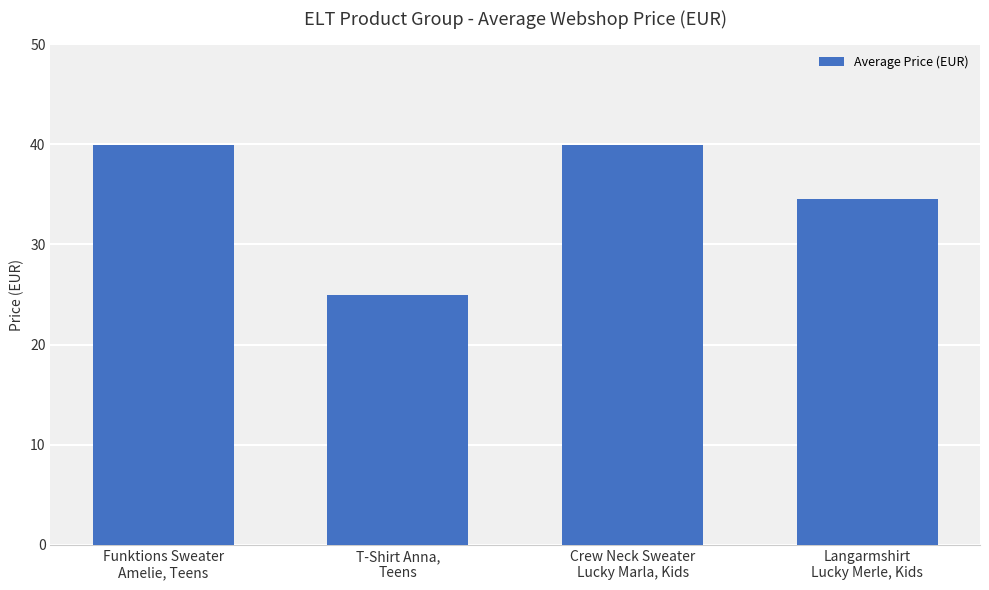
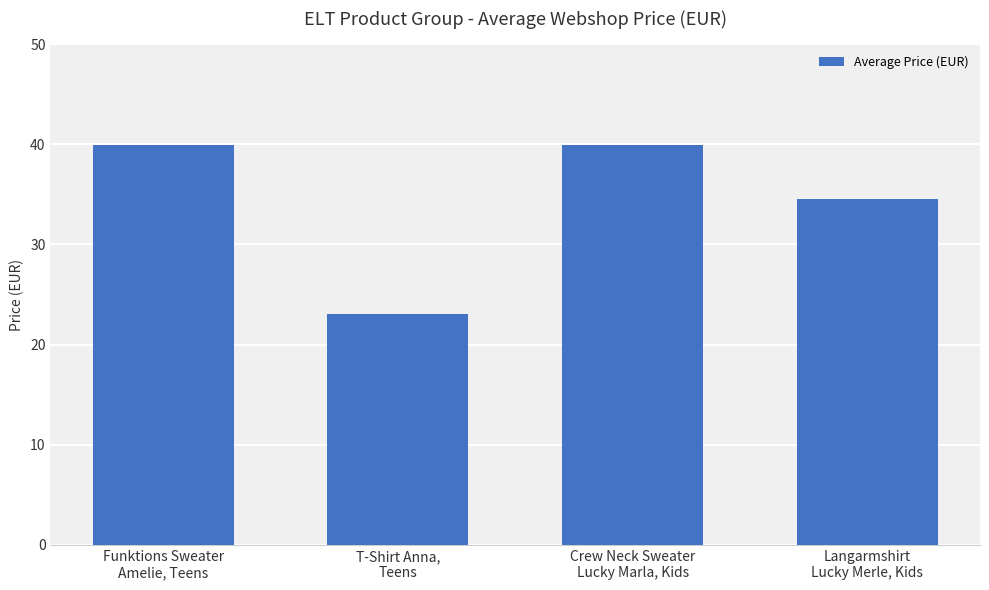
T-Shirt Anna, Teens: 25.0 -> 23.1
